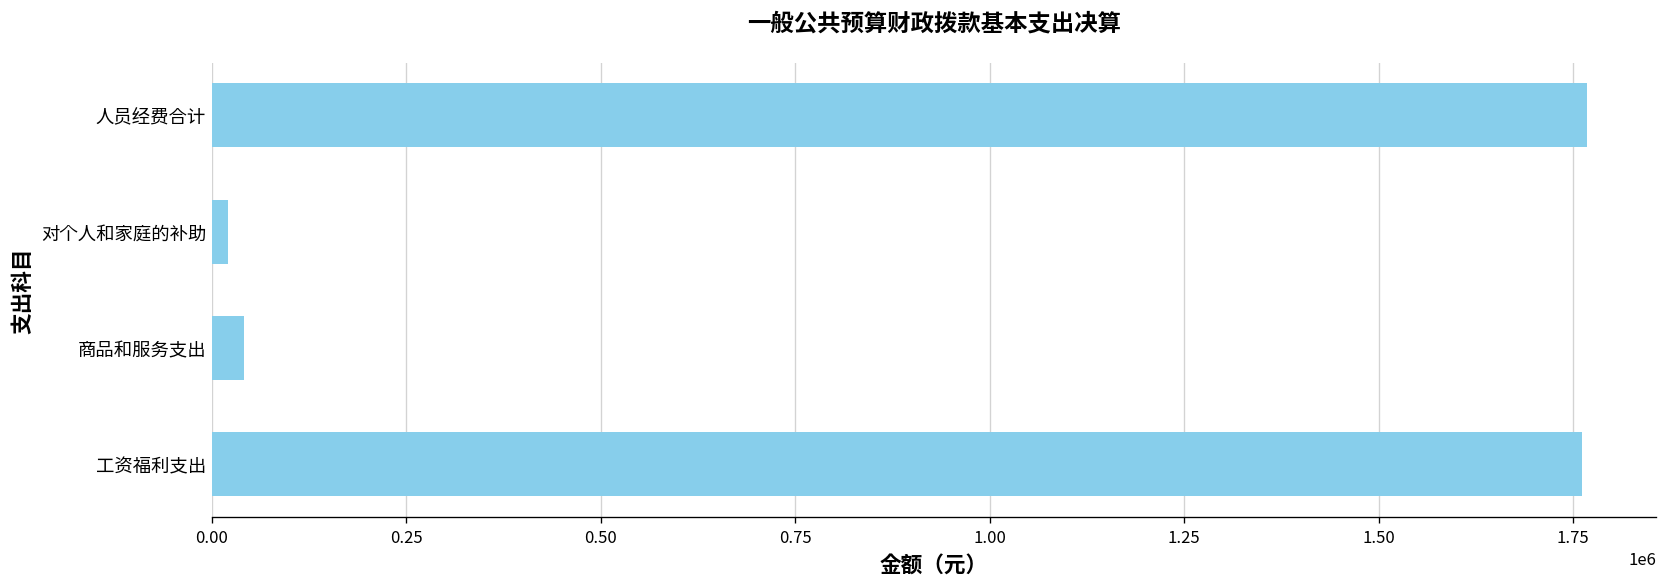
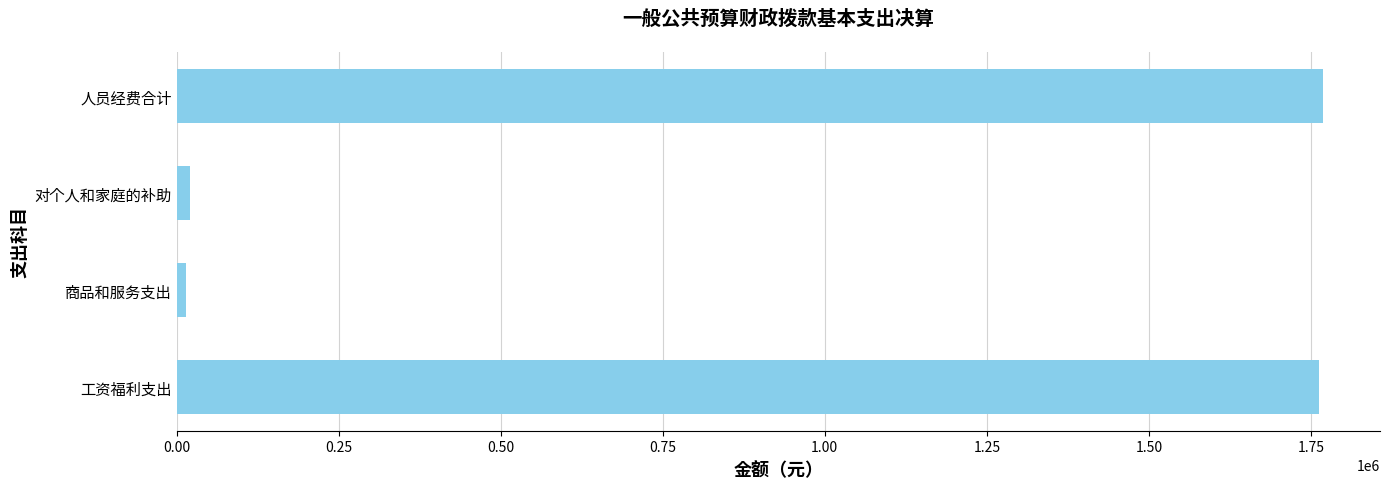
商品和服务支出: 40000 -> 10000
